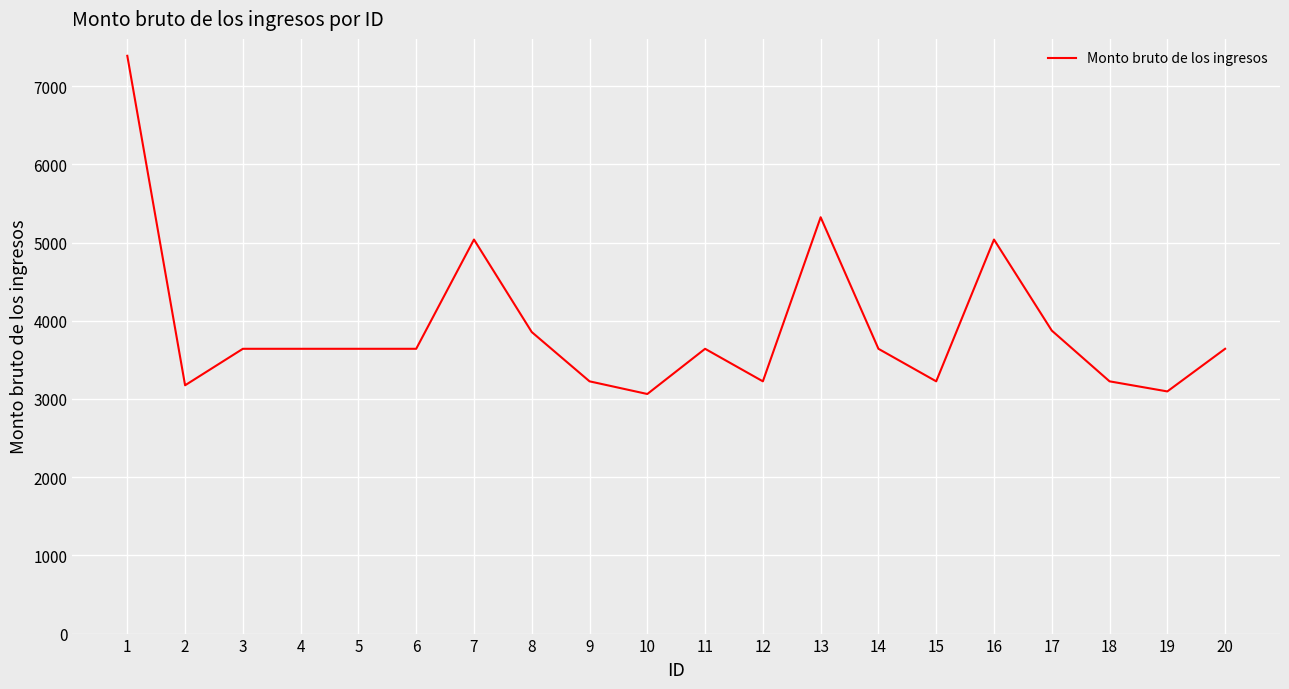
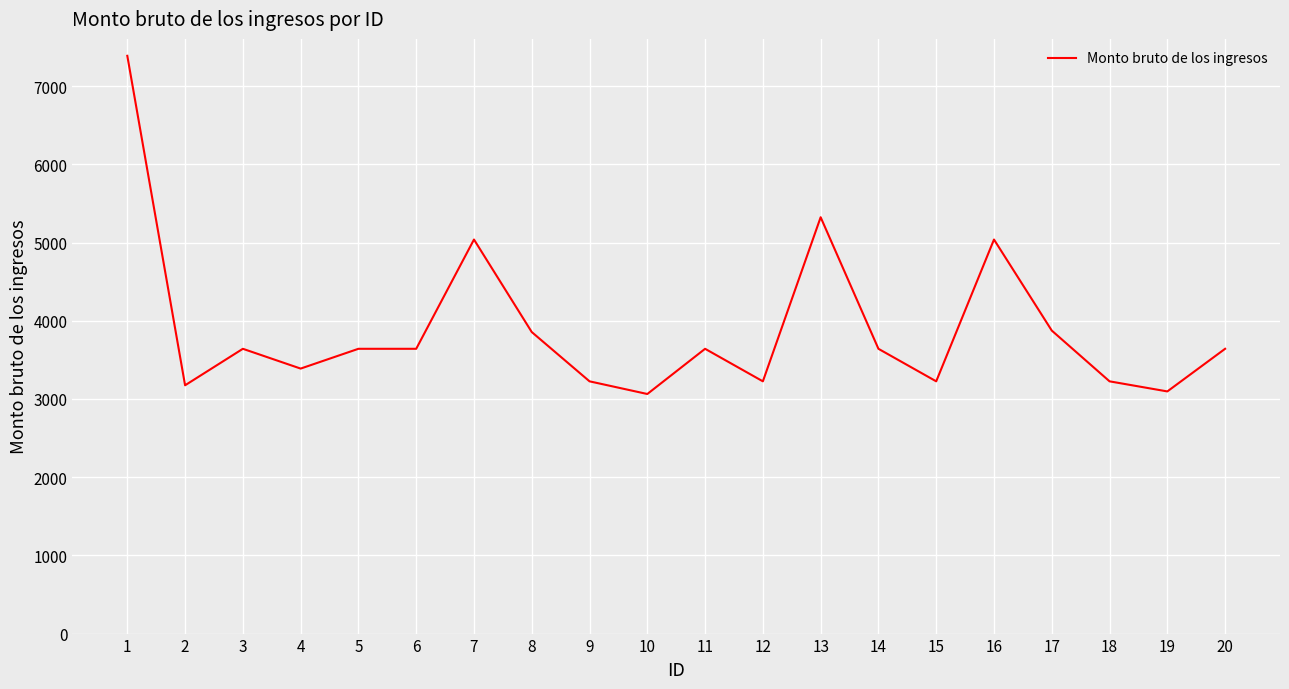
4: 3600 -> 3400
